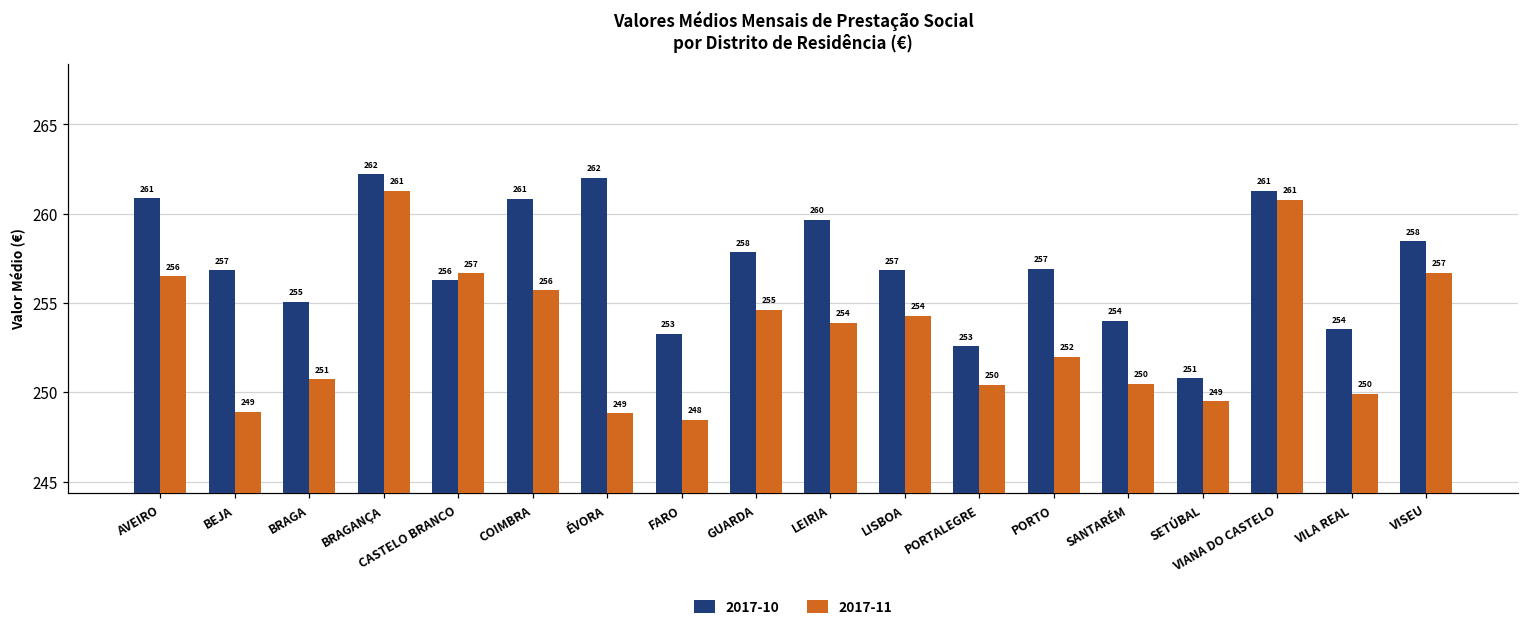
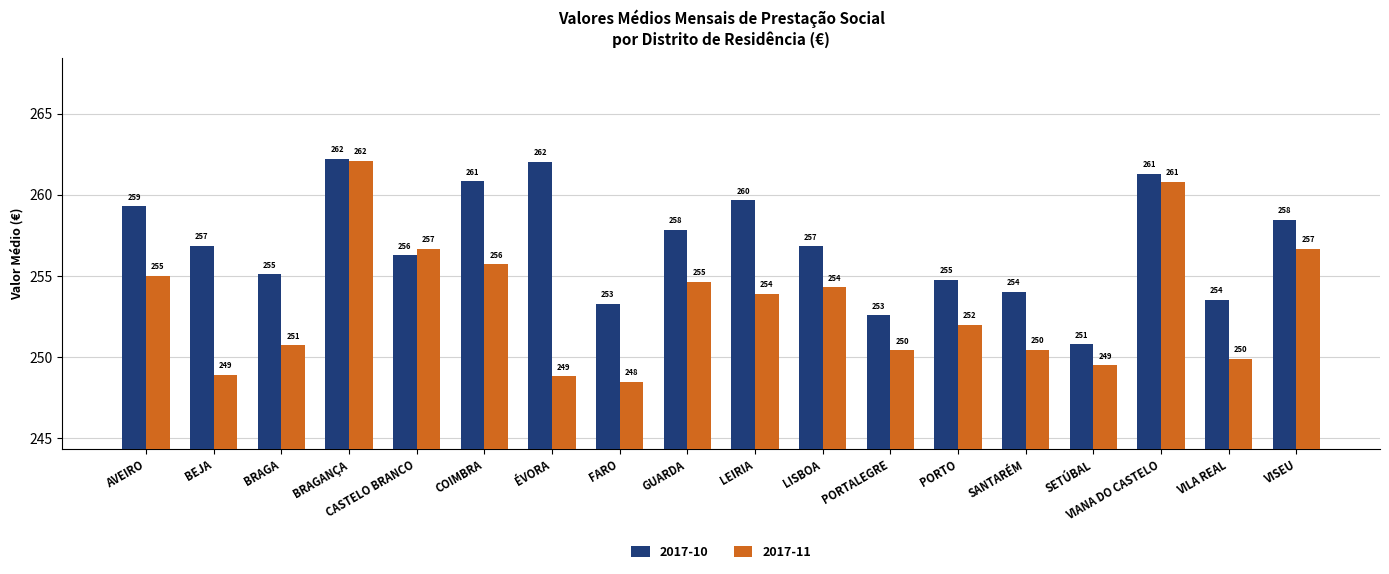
2017-10, AVEIRO: 261 -> 259
2017-11, AVEIRO: 256 -> 255
2017-11, BRAGANÇA: 261 -> 262
2017-10, PORTO: 257 -> 255
